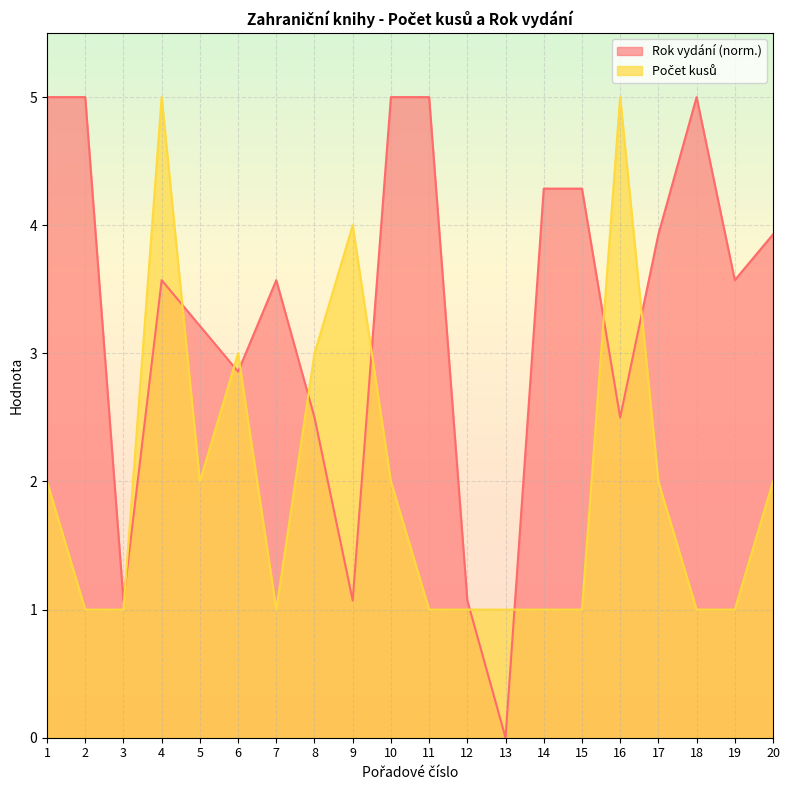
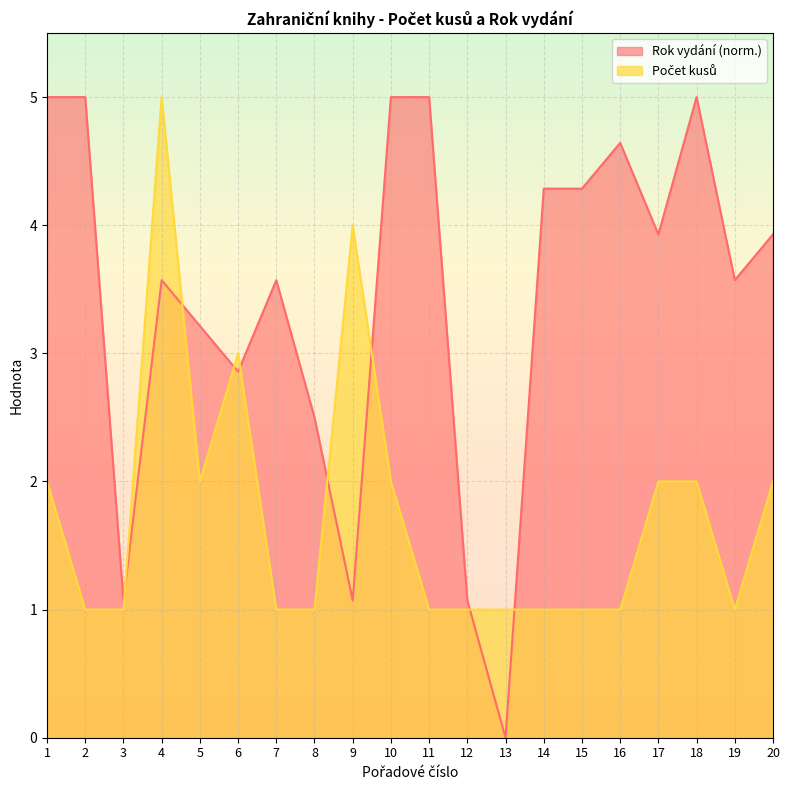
Počet kusů, 8: 3 -> 1
Rok vydání (norm.), 16: 2.50 -> 4.64
Počet kusů, 16: 5 -> 1
Počet kusů, 18: 1 -> 2
